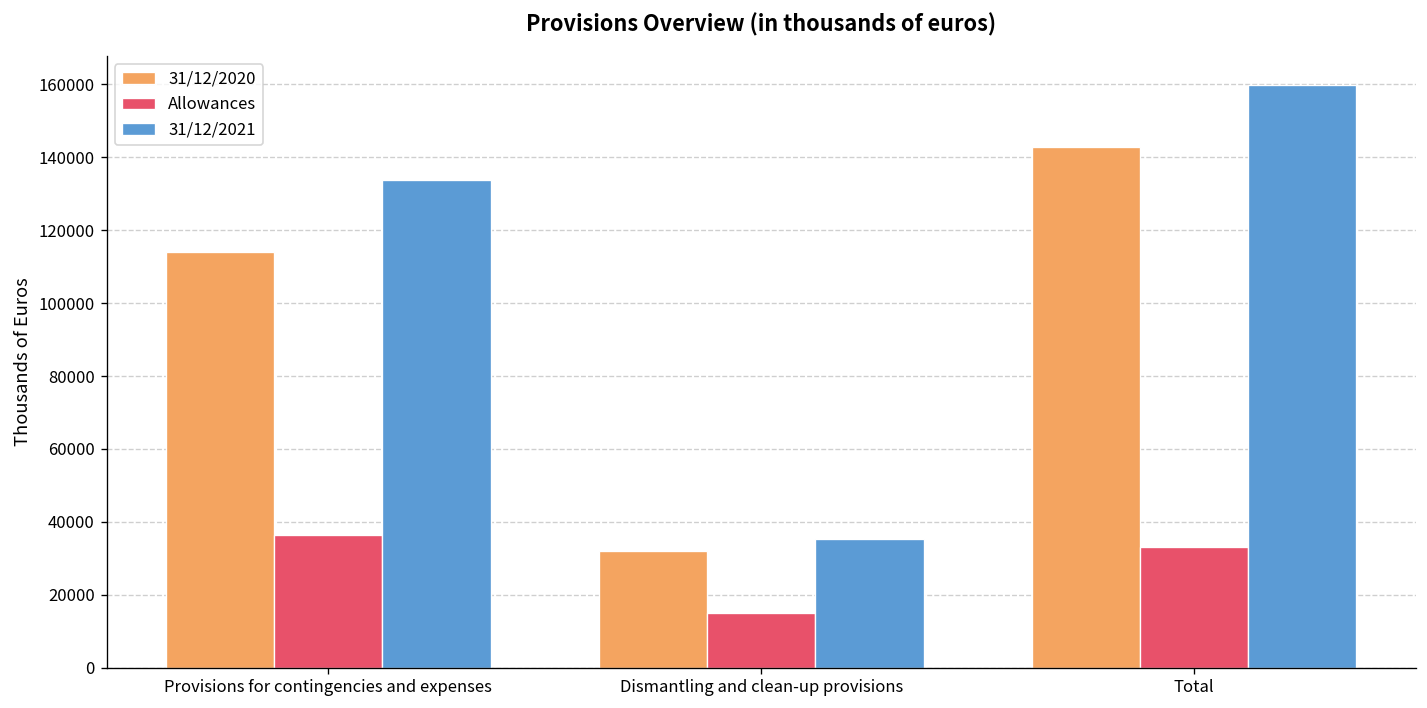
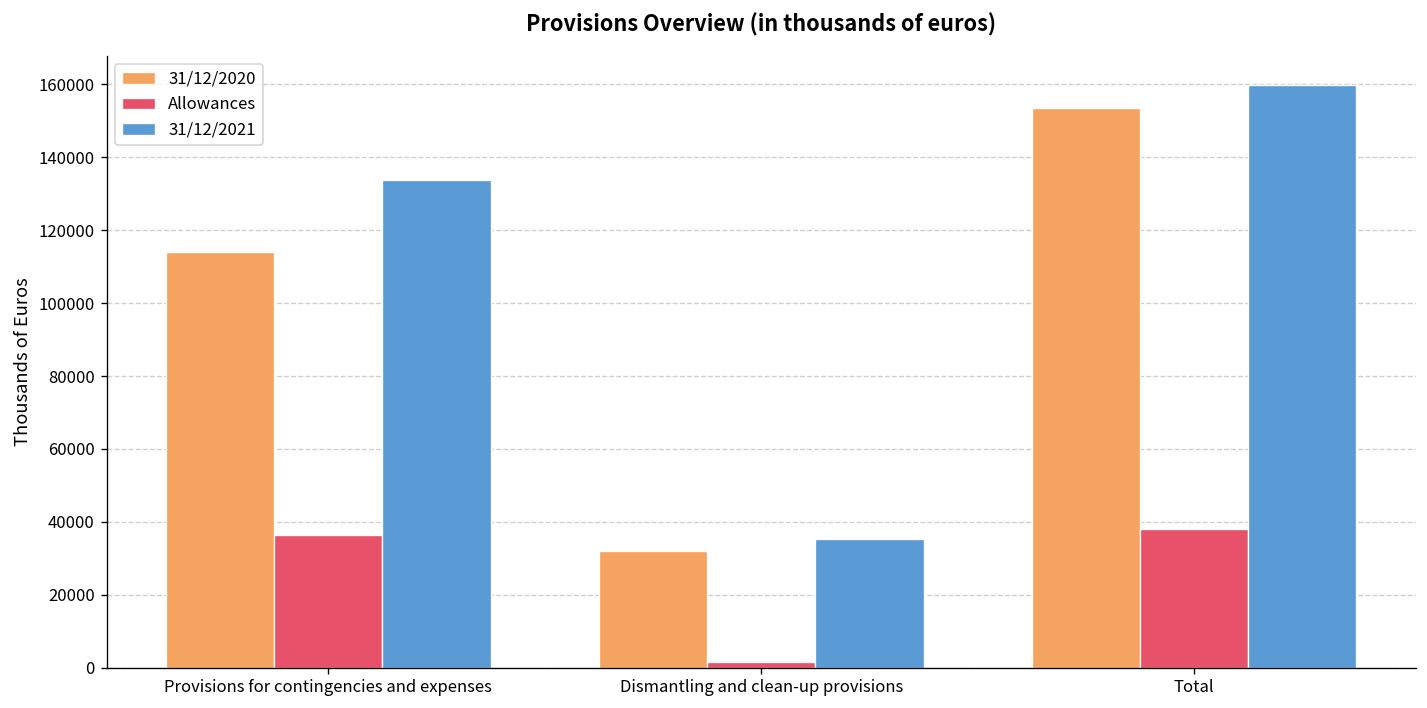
Allowances, Dismantling and clean-up provisions: 15000 -> 2000
31/12/2020, Total: 143000 -> 154000
Allowances, Total: 33000 -> 38000
